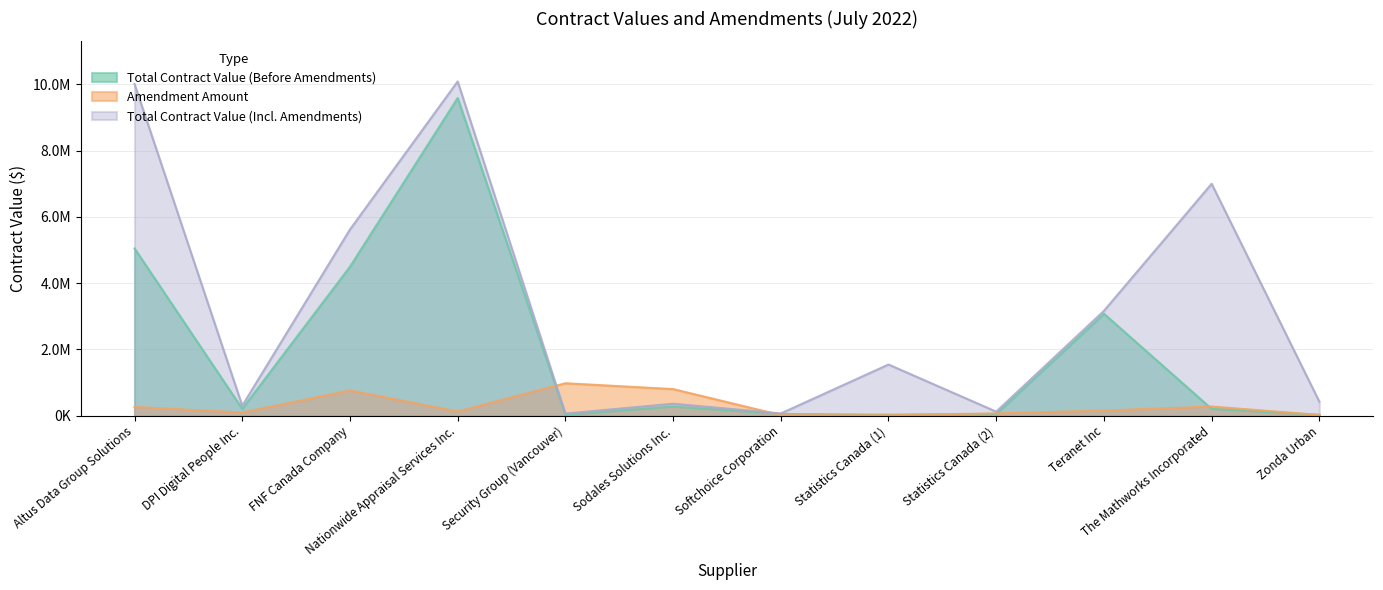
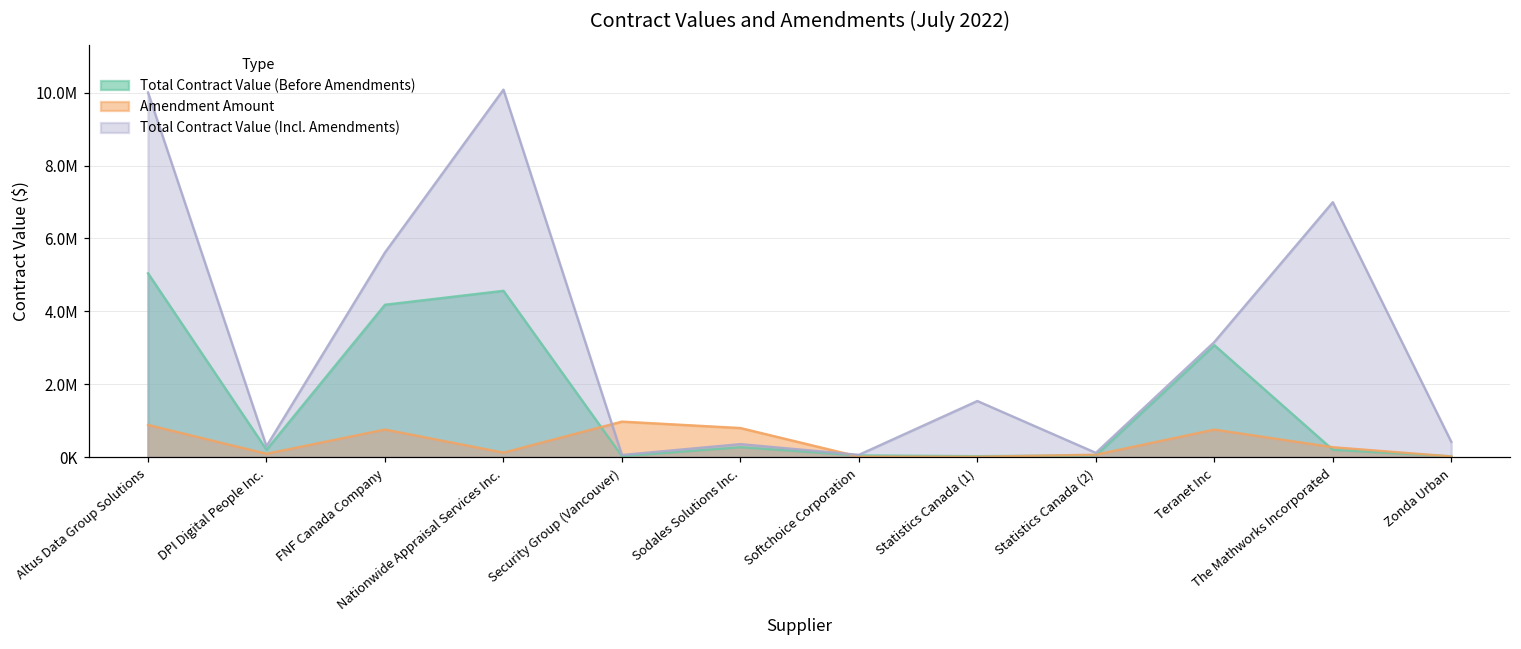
Amendment Amount, Altus Data Group Solutions: 300000 -> 900000
Total Contract Value (Before Amendments), FNF Canada Company: 4500000 -> 4200000
Total Contract Value (Before Amendments), Nationwide Appraisal Services Inc.: 9600000 -> 4600000
Amendment Amount, Teranet Inc: 200000 -> 800000
